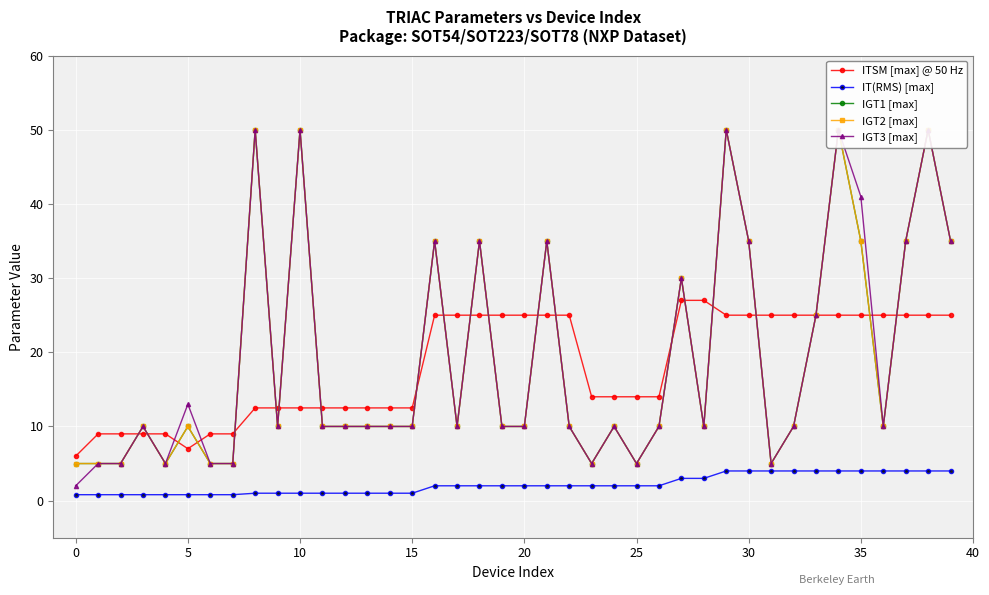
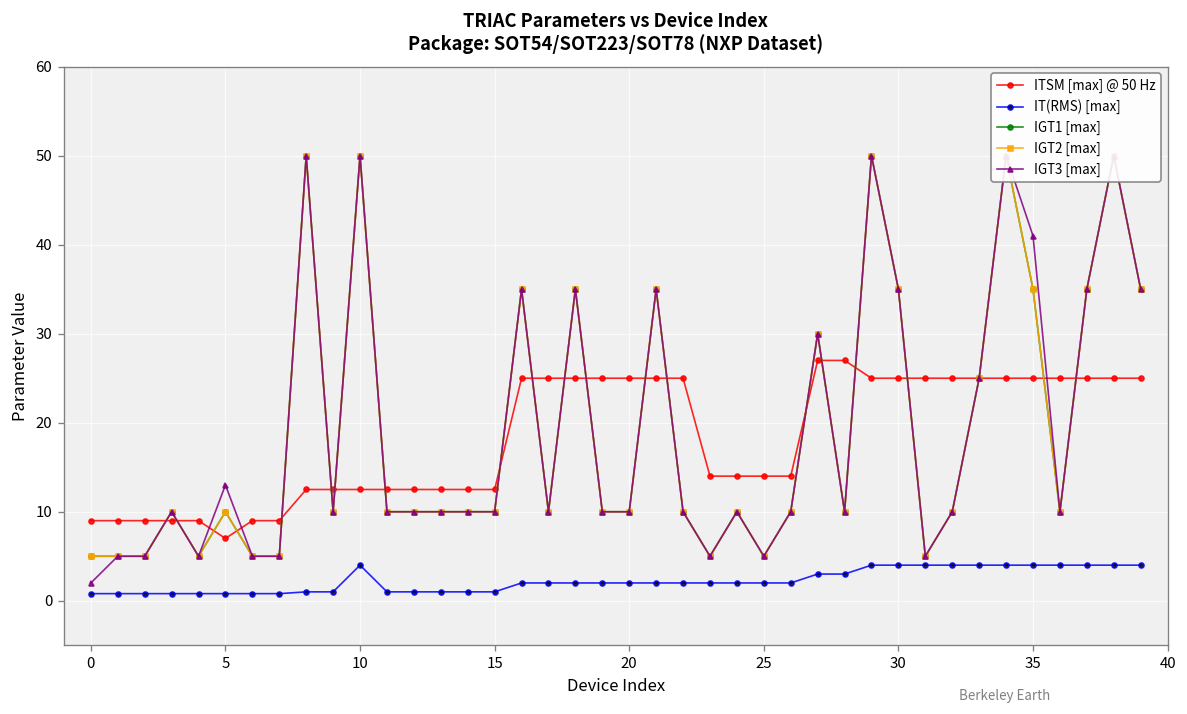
ITSM [max] @ 50 Hz, 0: 6 -> 9
IT(RMS) [max], 10: 1 -> 4
